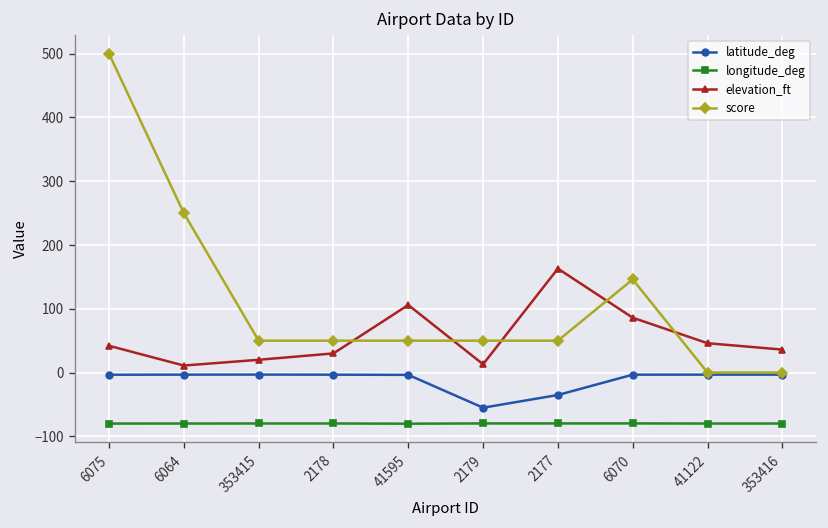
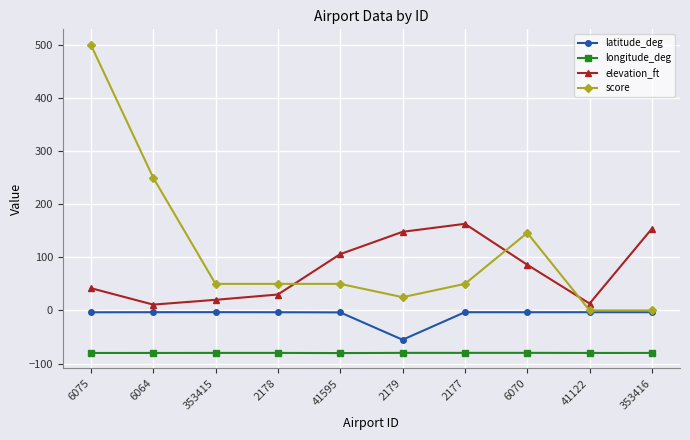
elevation_ft, 2179: 10 -> 150
score, 2179: 50 -> 30
latitude_deg, 2177: -40 -> 0
elevation_ft, 41122: 50 -> 10
elevation_ft, 353416: 40 -> 150
